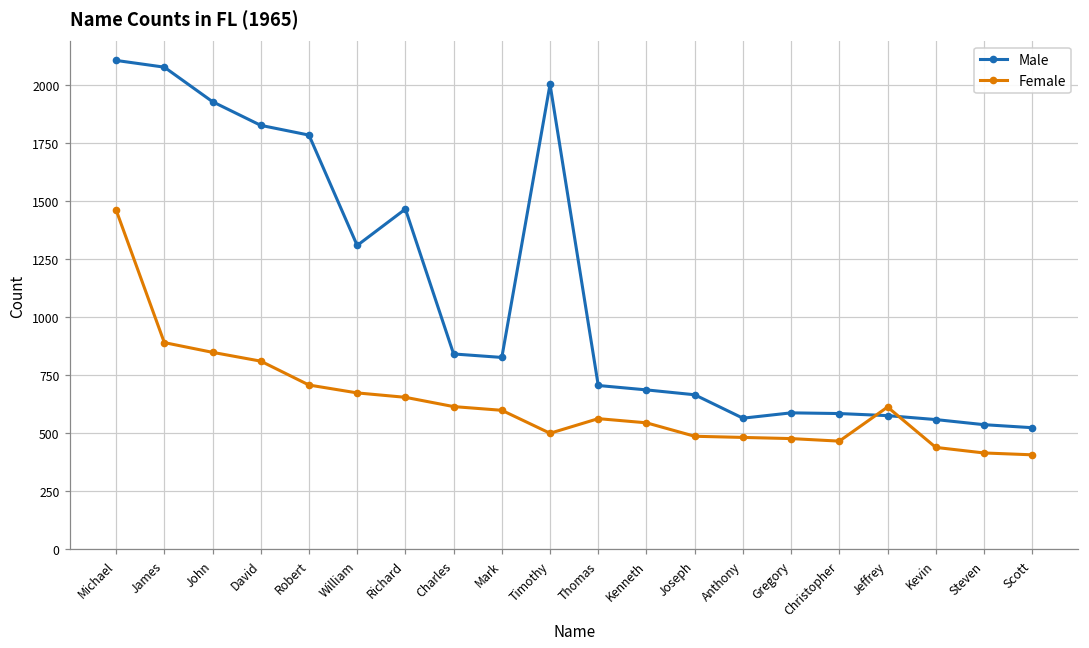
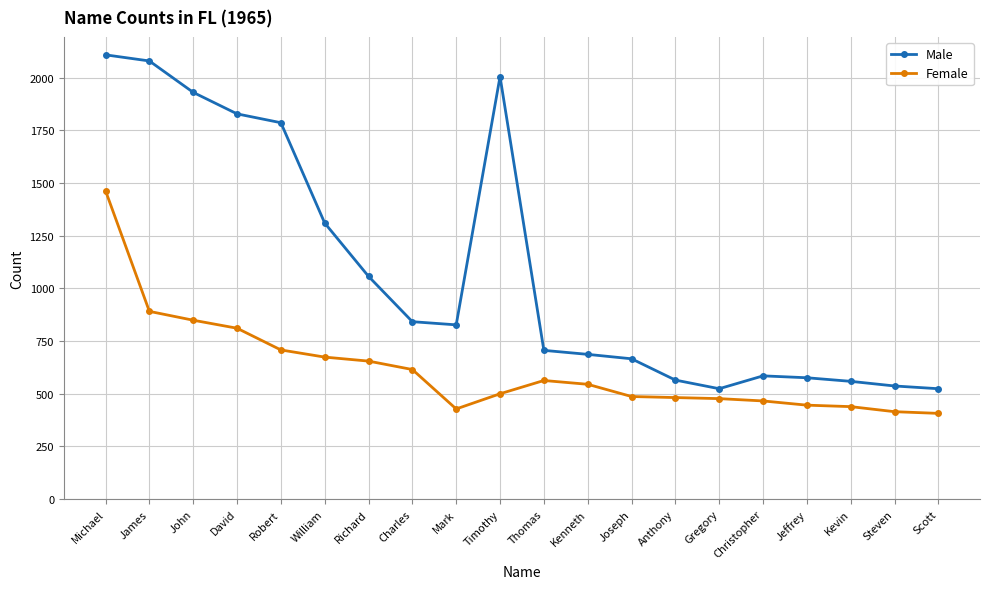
Male, Richard: 1470 -> 1060
Female, Mark: 600 -> 430
Male, Gregory: 590 -> 520
Female, Jeffrey: 610 -> 450
